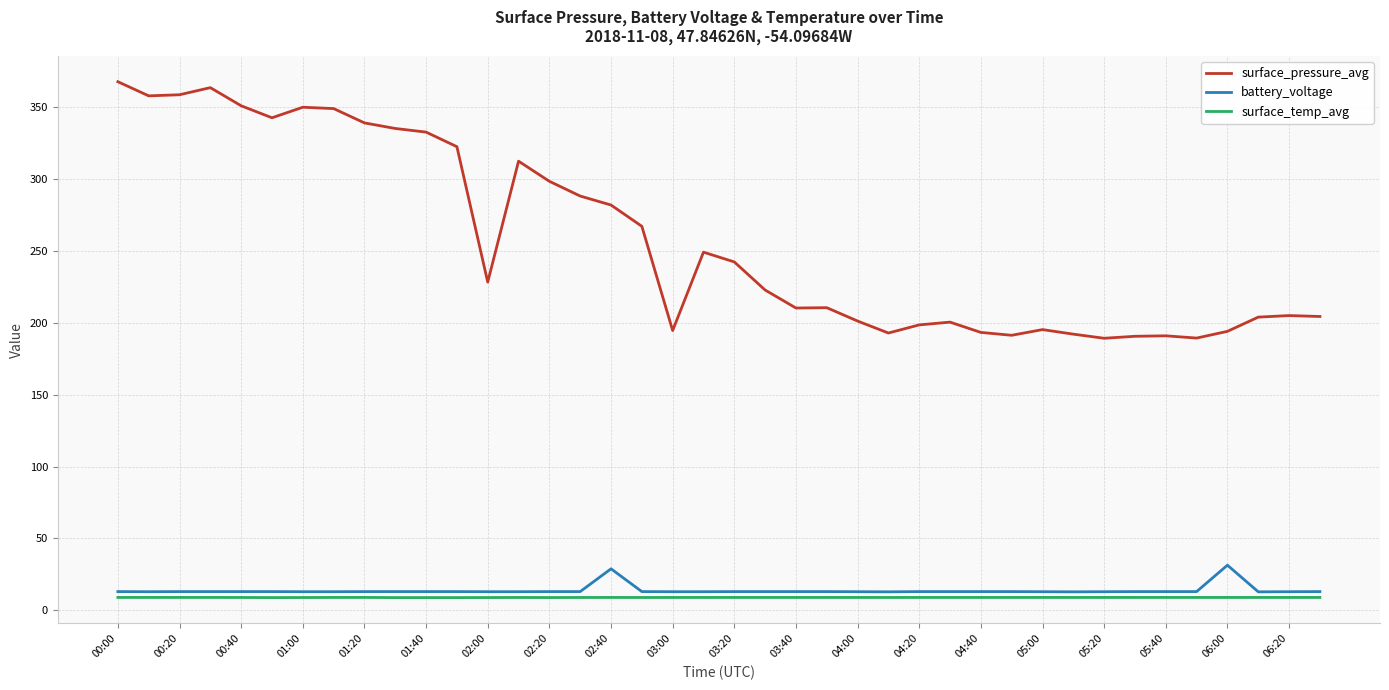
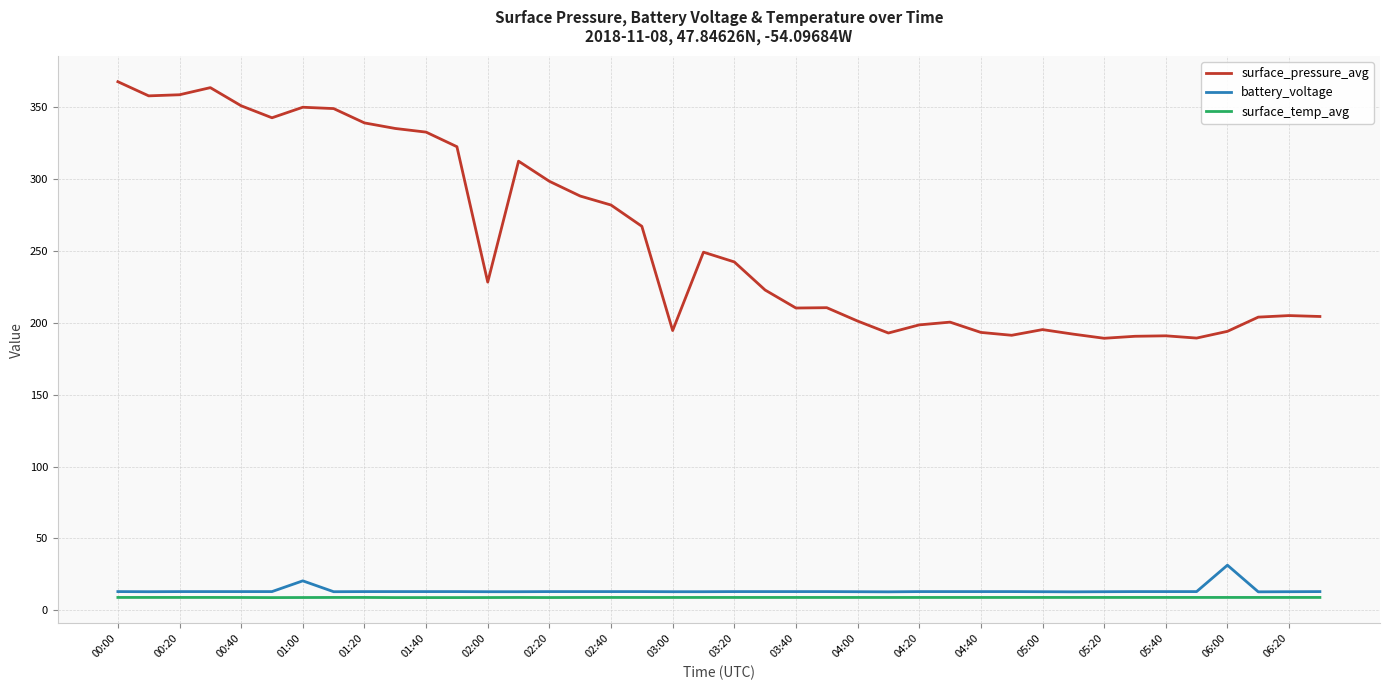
battery_voltage, 01:00: 13 -> 20
battery_voltage, 02:40: 29 -> 13
